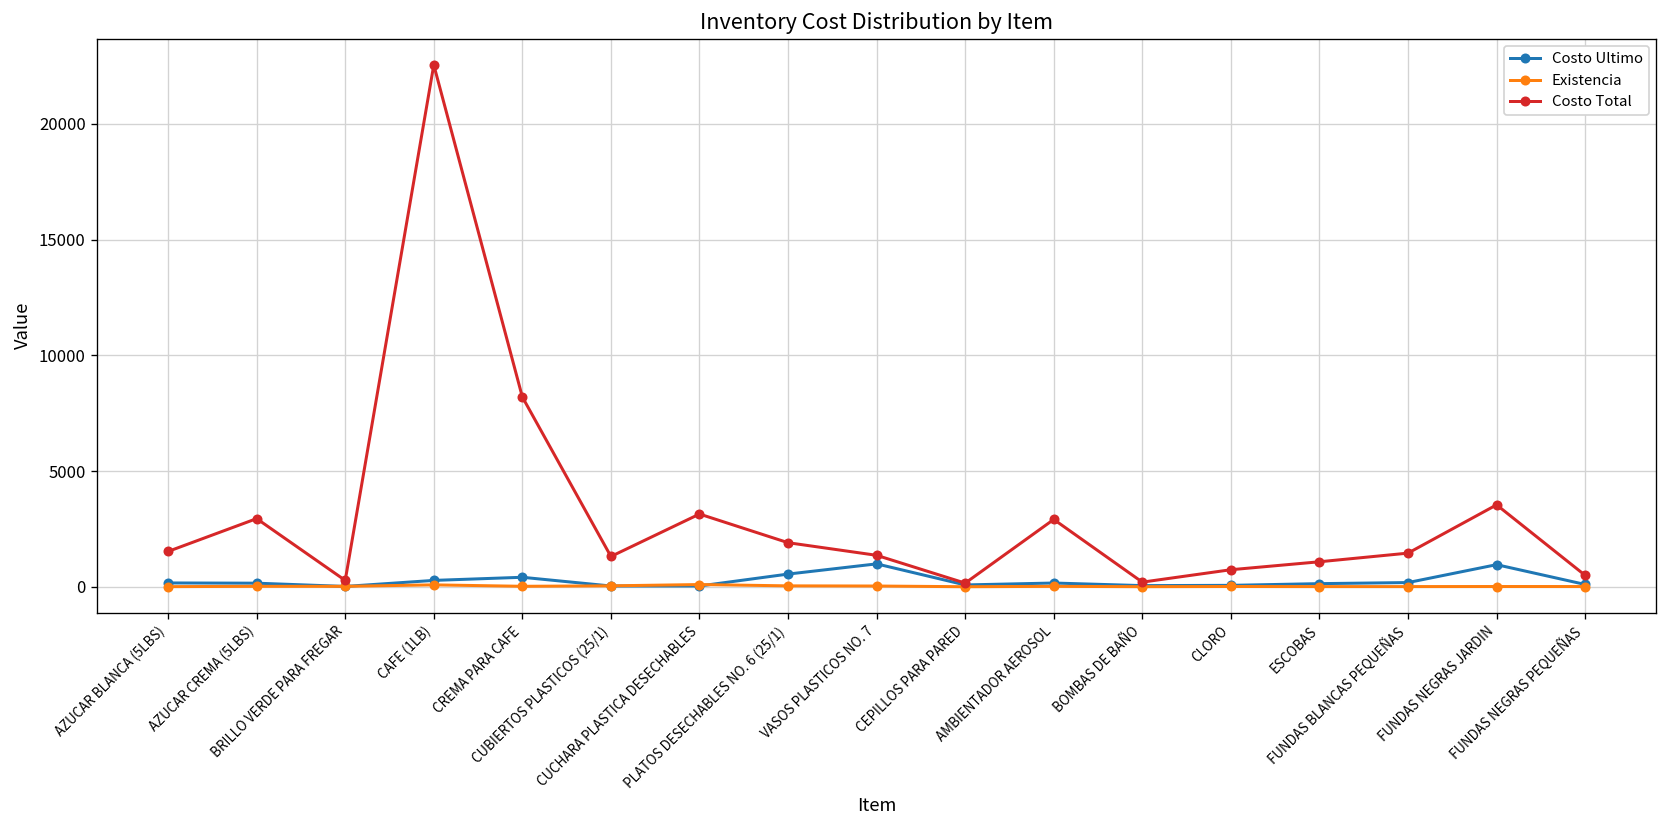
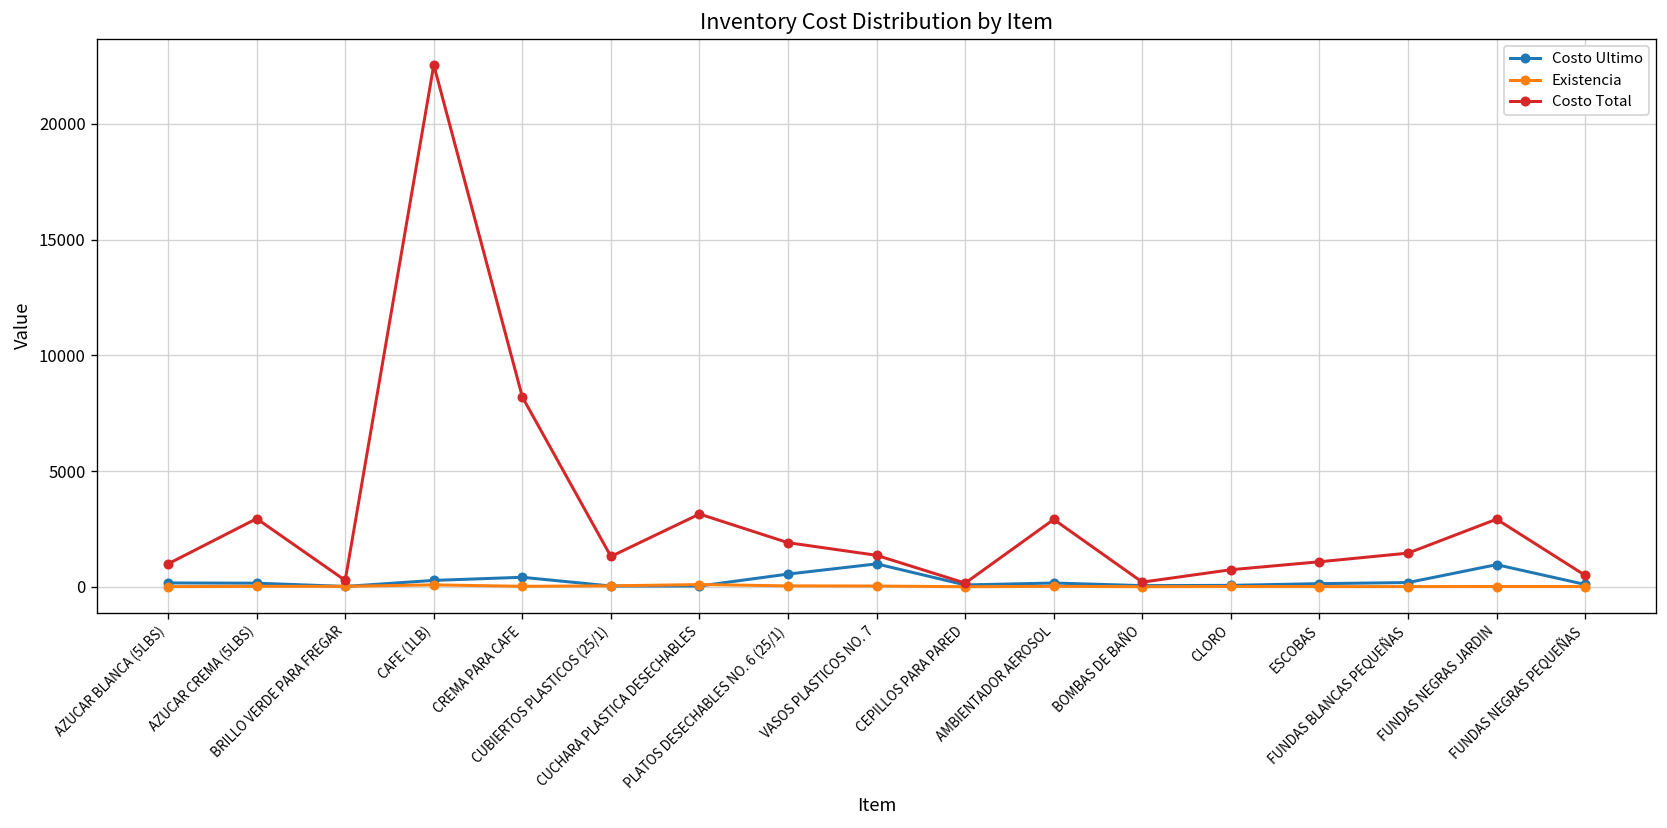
Costo Total, AZUCAR BLANCA (5LBS): 1500 -> 1000
Costo Total, FUNDAS NEGRAS JARDIN: 3500 -> 2900
